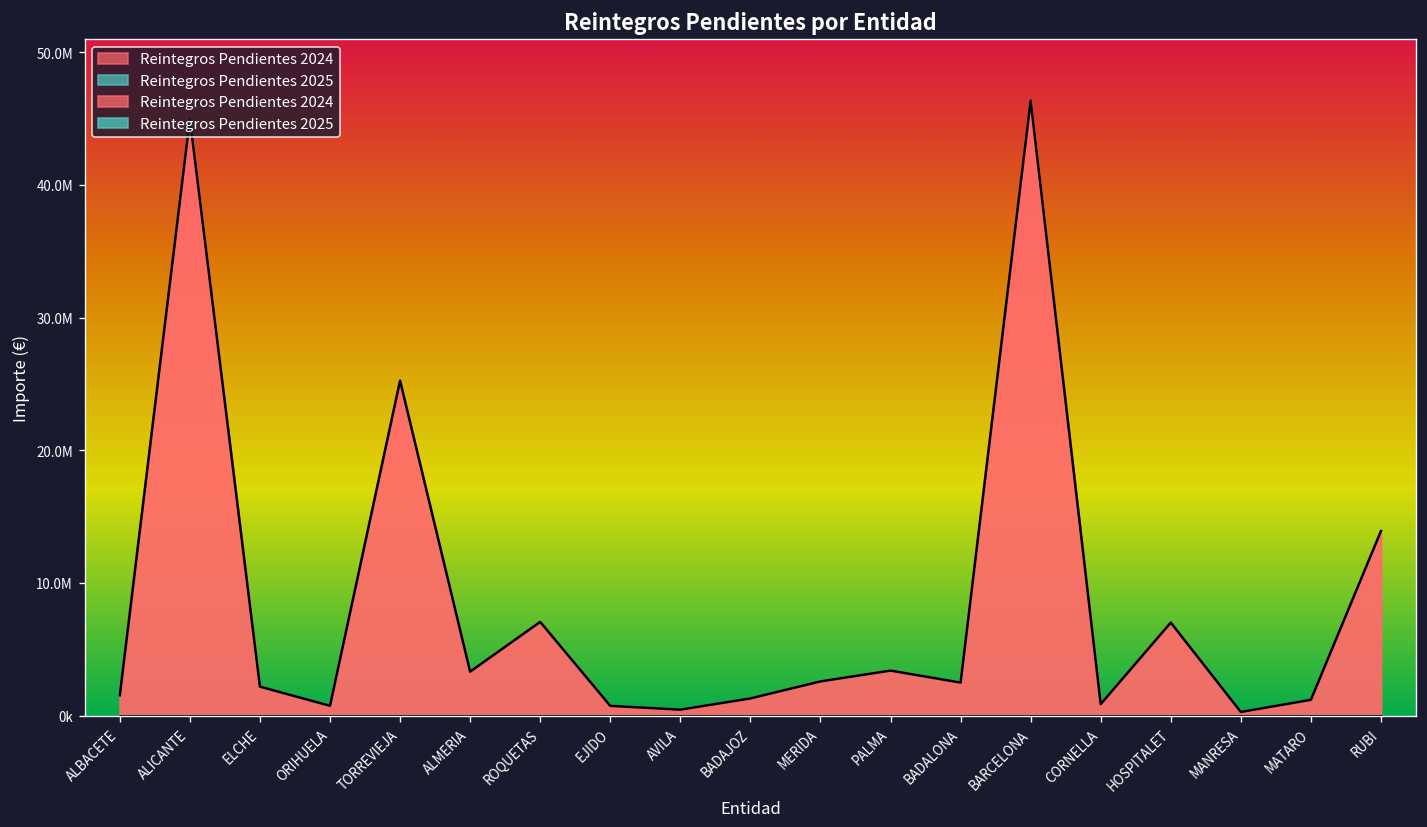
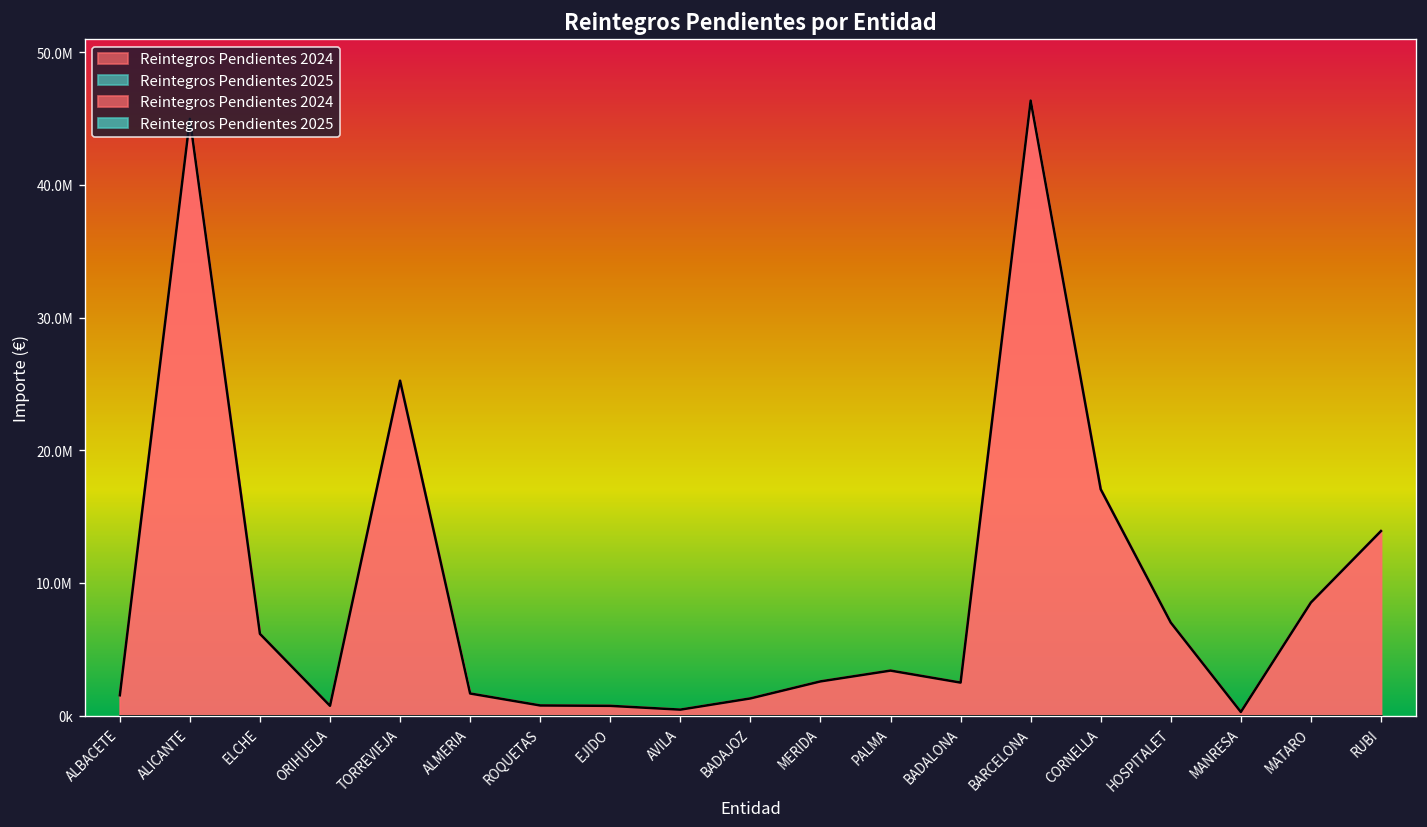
Reintegros Pendientes 2024, ELCHE: 2200000 -> 6200000
Reintegros Pendientes 2024, ALMERIA: 3300000 -> 1700000
Reintegros Pendientes 2024, ROQUETAS: 7100000 -> 800000
Reintegros Pendientes 2024, CORNELLA: 900000 -> 17100000
Reintegros Pendientes 2024, MATARO: 1200000 -> 8500000
